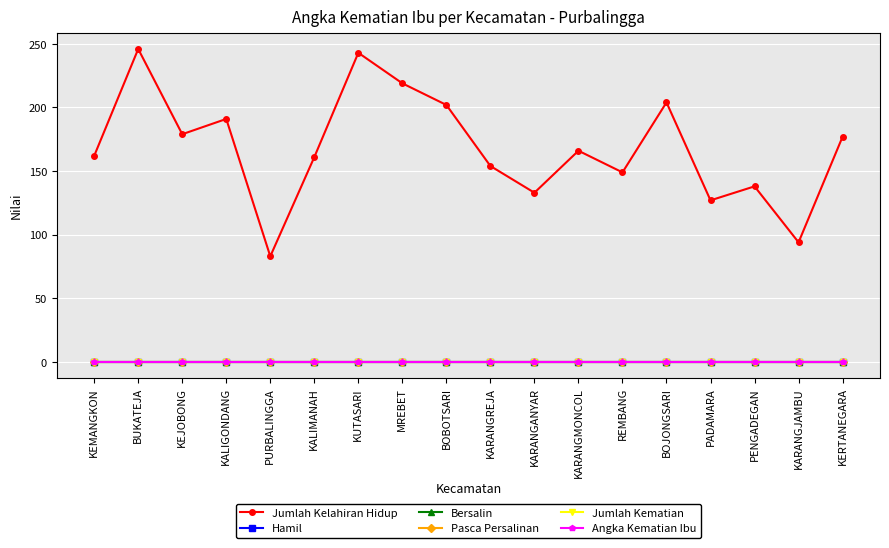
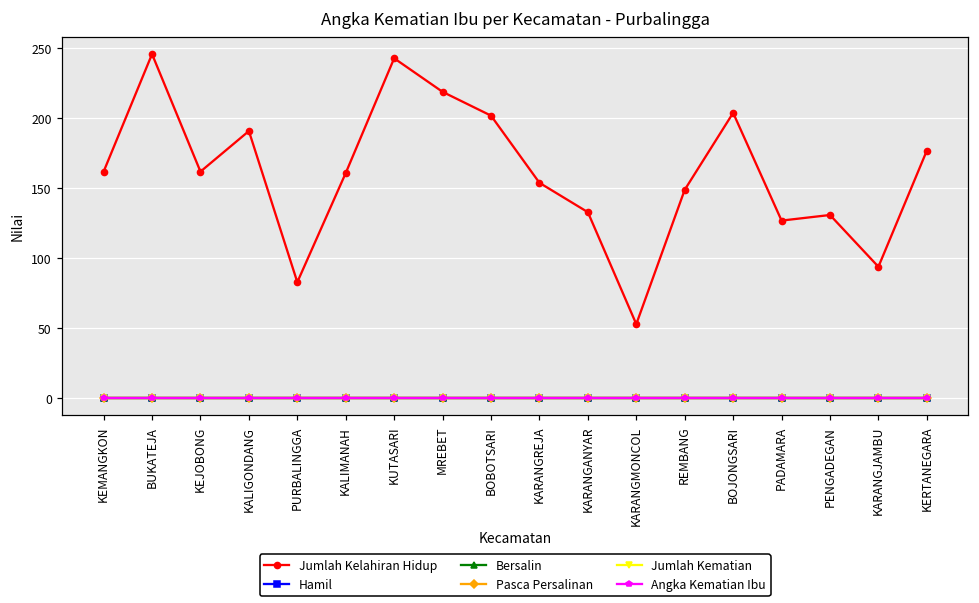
Jumlah Kelahiran Hidup, KEJOBONG: 179 -> 162
Jumlah Kelahiran Hidup, KARANGMONCOL: 166 -> 53
Jumlah Kelahiran Hidup, PENGADEGAN: 138 -> 131
